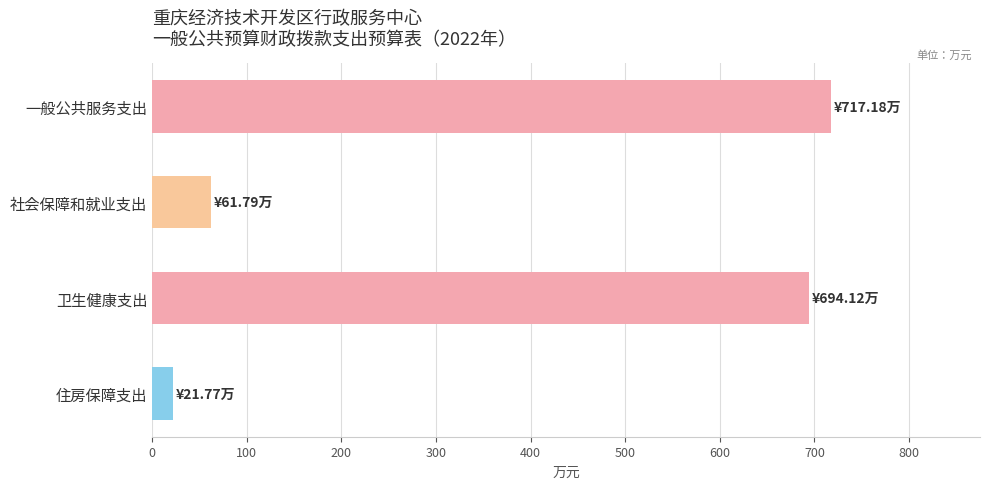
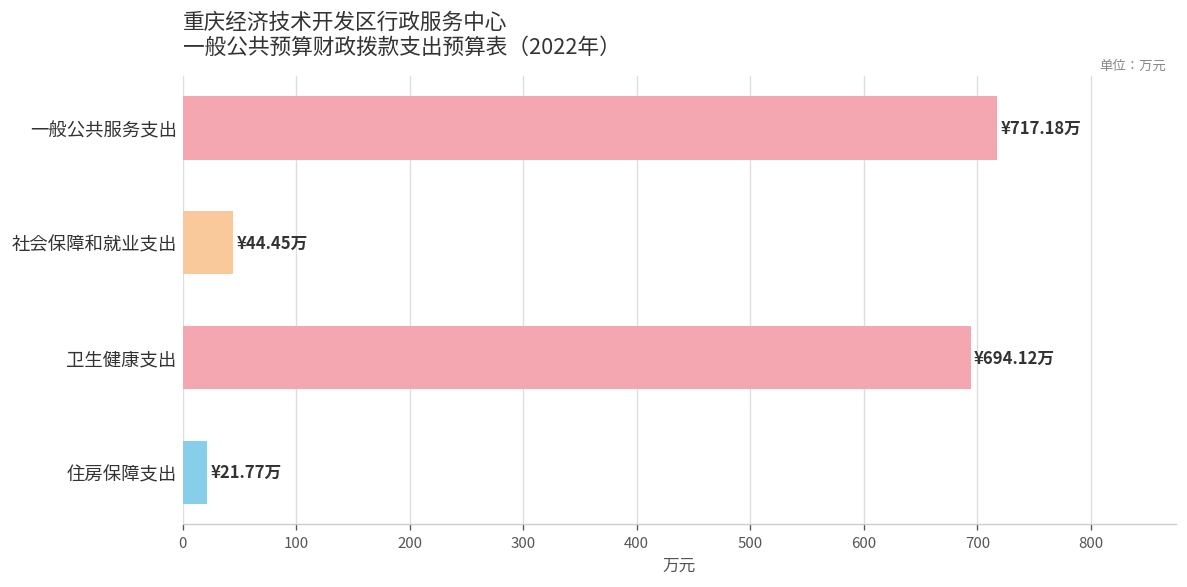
社会保障和就业支出: ¥61.79万 -> ¥44.45万
